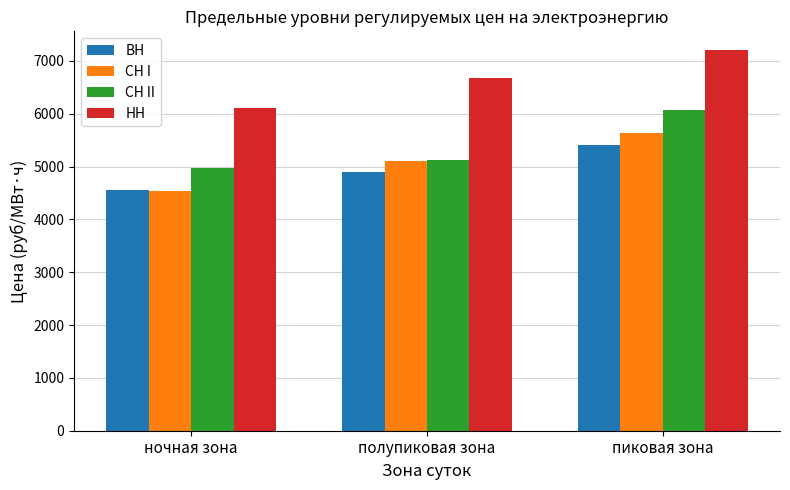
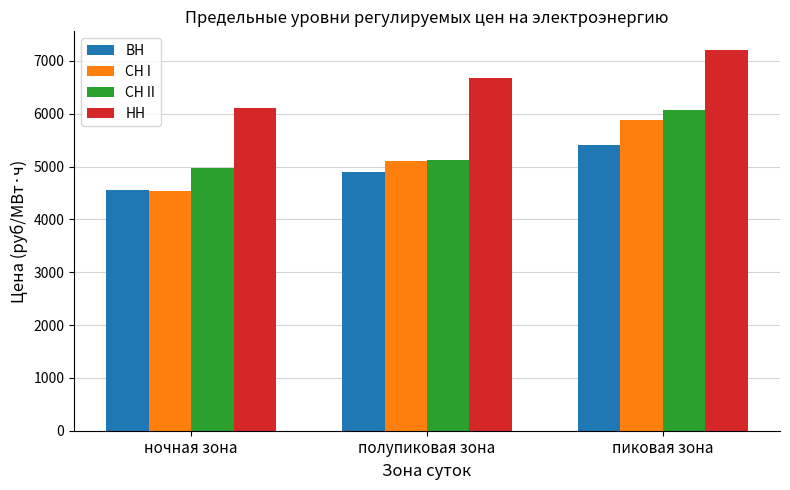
СН I, пиковая зона: 5600 -> 5900
